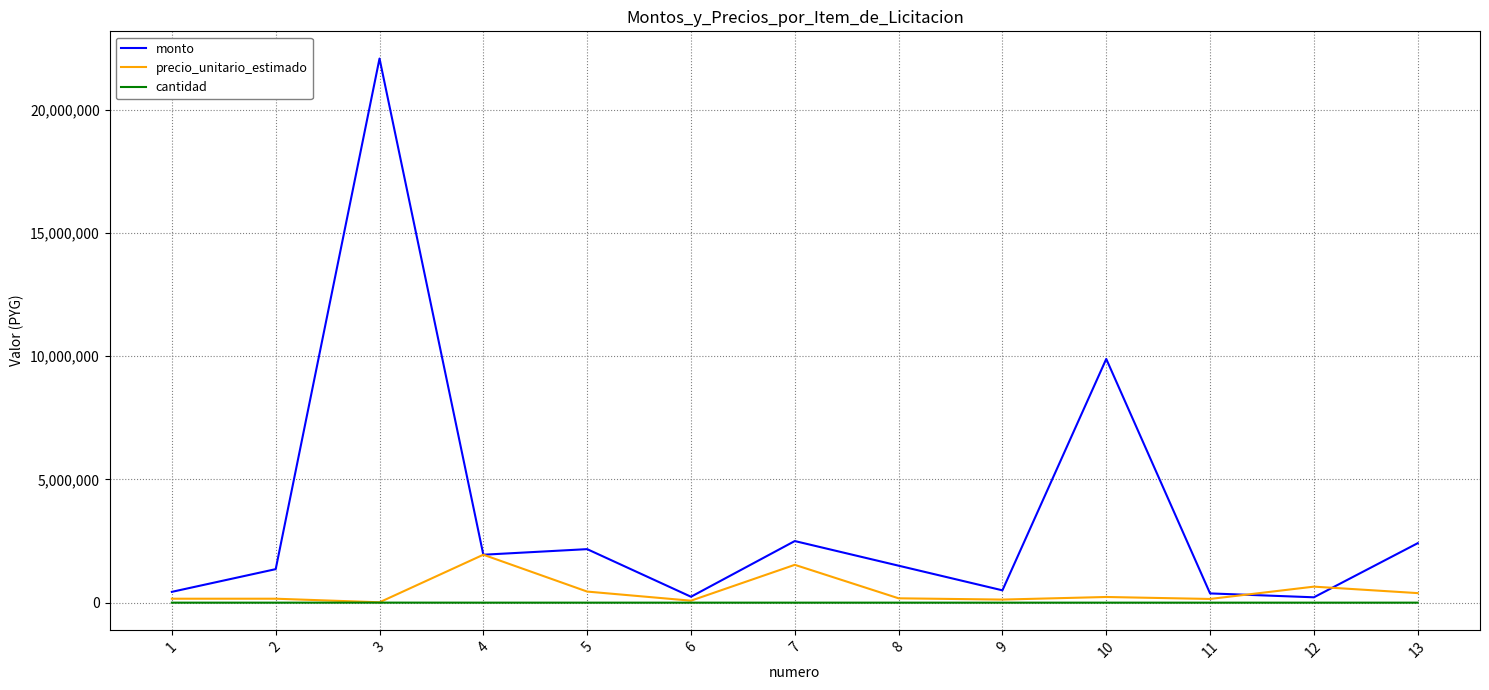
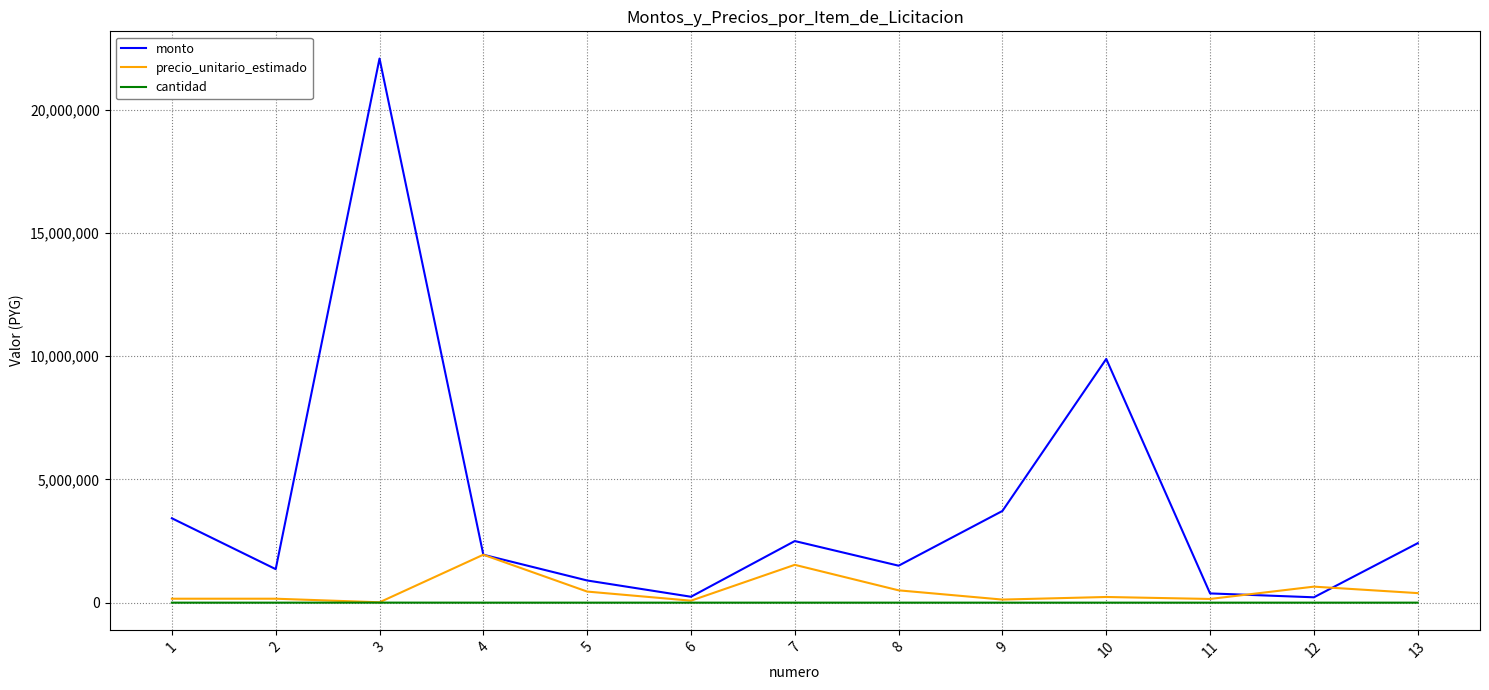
monto, 1: 400,000 -> 3,400,000
monto, 5: 2,200,000 -> 900,000
precio_unitario_estimado, 8: 200,000 -> 500,000
monto, 9: 500,000 -> 3,700,000
